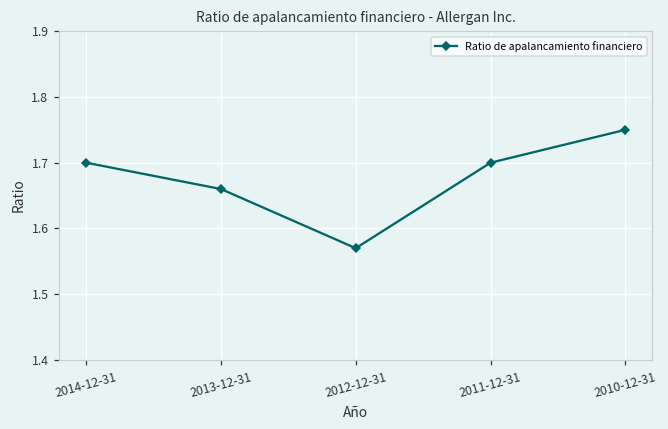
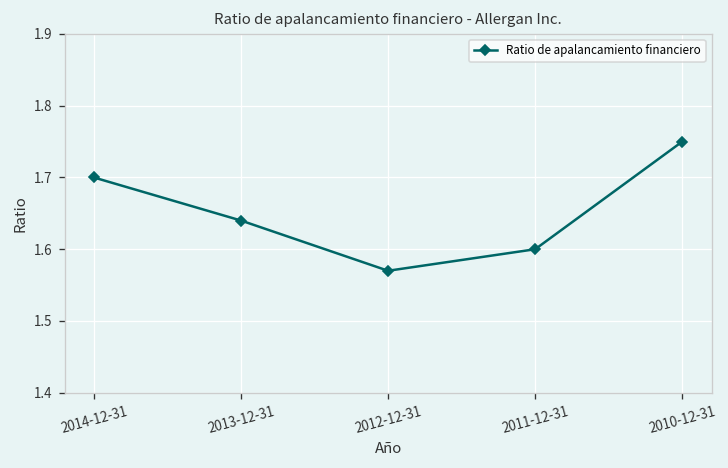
2013-12-31: 1.66 -> 1.64
2011-12-31: 1.7 -> 1.6
